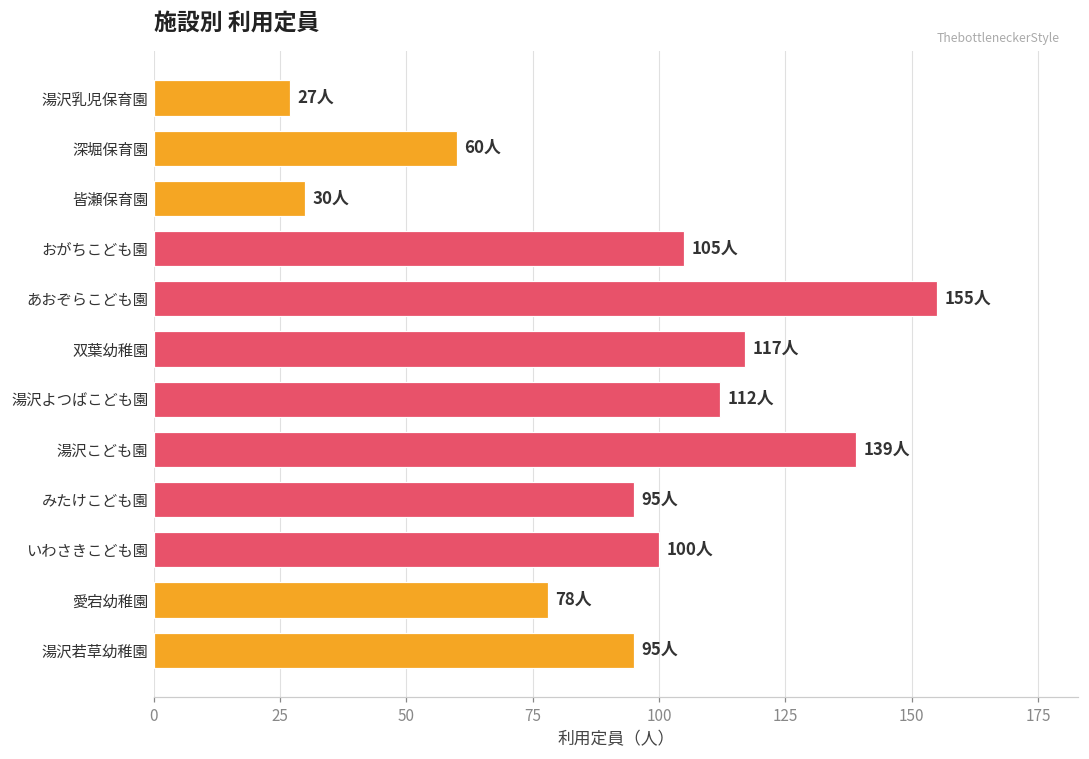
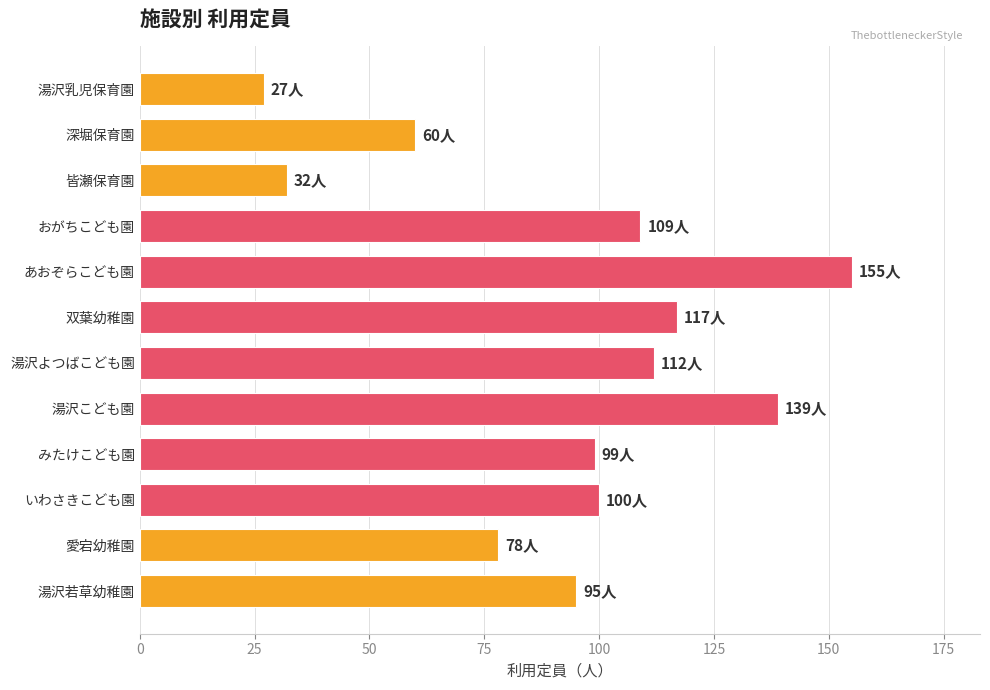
皆瀬保育園: 30人 -> 32人
おがちこども園: 105人 -> 109人
みたけこども園: 95人 -> 99人
